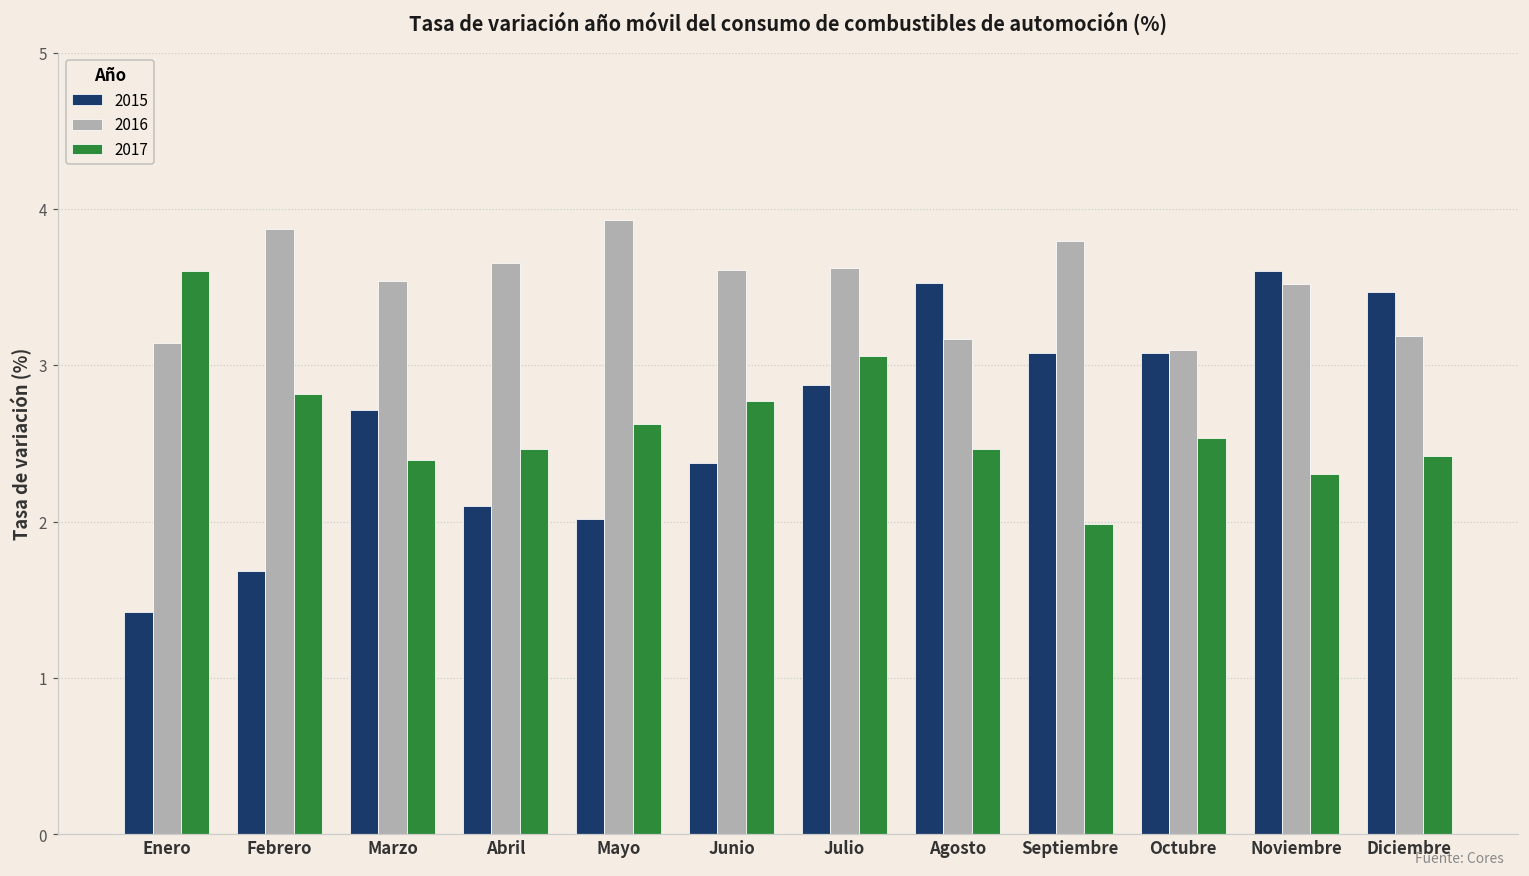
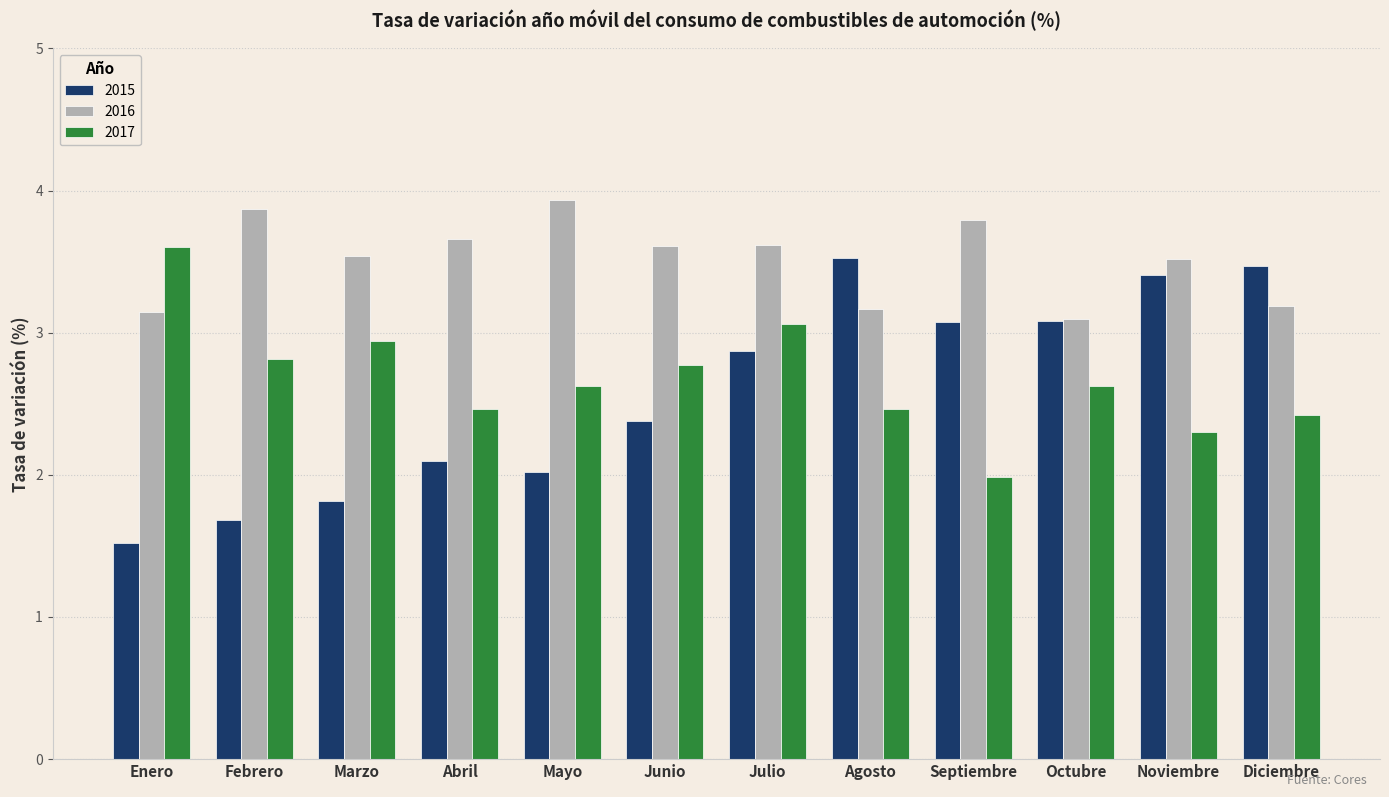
2015, Enero: 1.42 -> 1.52
2015, Marzo: 2.72 -> 1.81
2017, Marzo: 2.40 -> 2.94
2017, Octubre: 2.54 -> 2.62
2015, Noviembre: 3.60 -> 3.40
